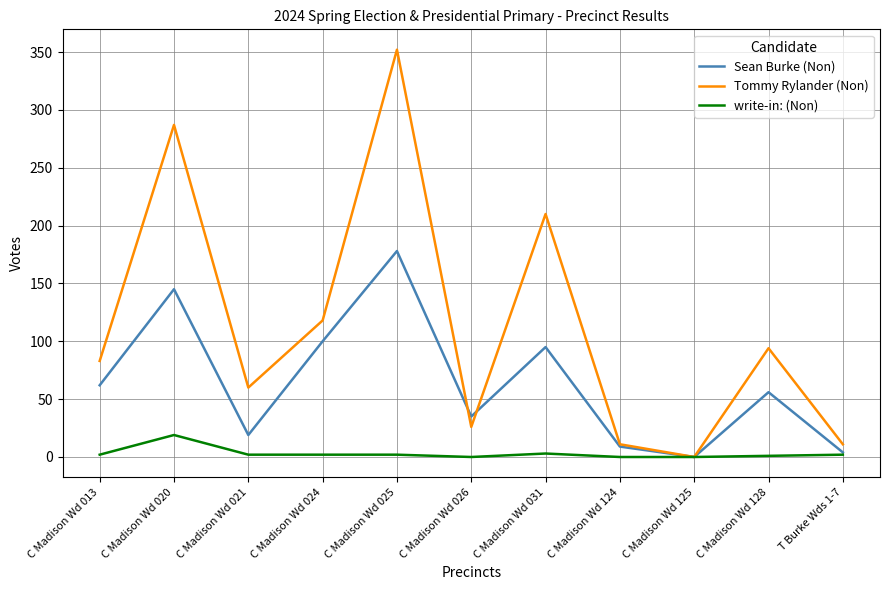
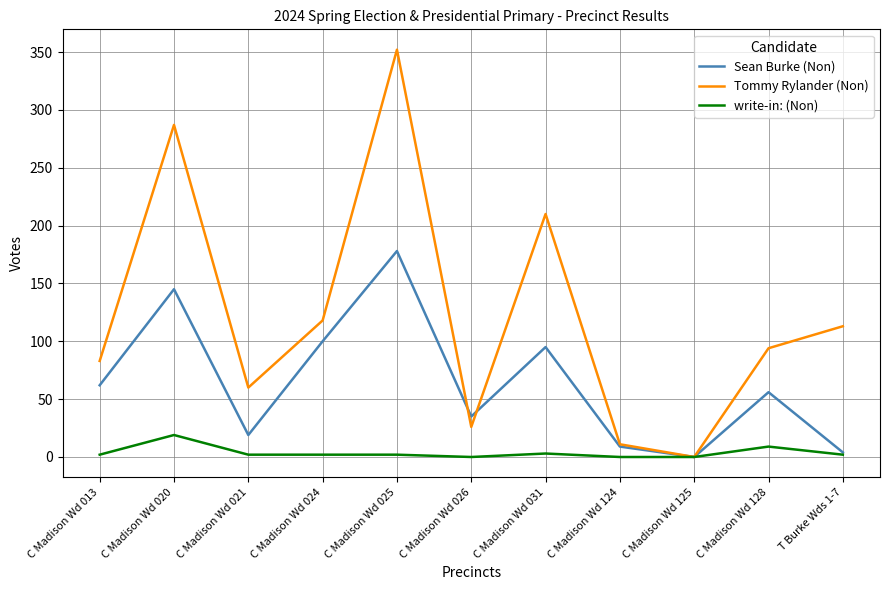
write-in: (Non), C Madison Wd 128: 1 -> 9
Tommy Rylander (Non), T Burke Wds 1-7: 11 -> 113
